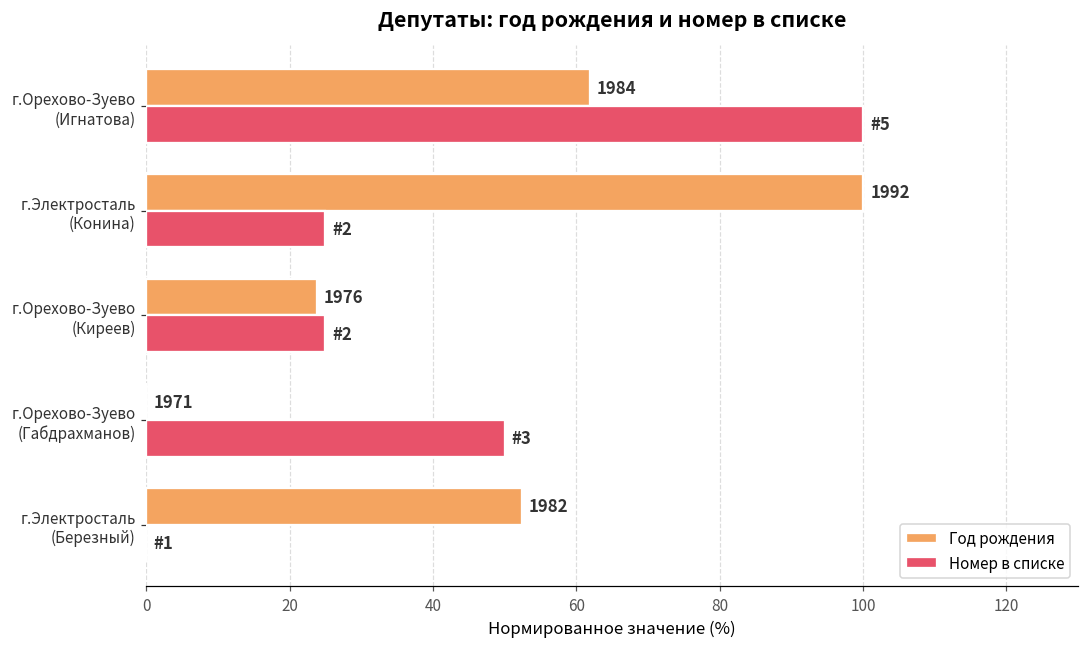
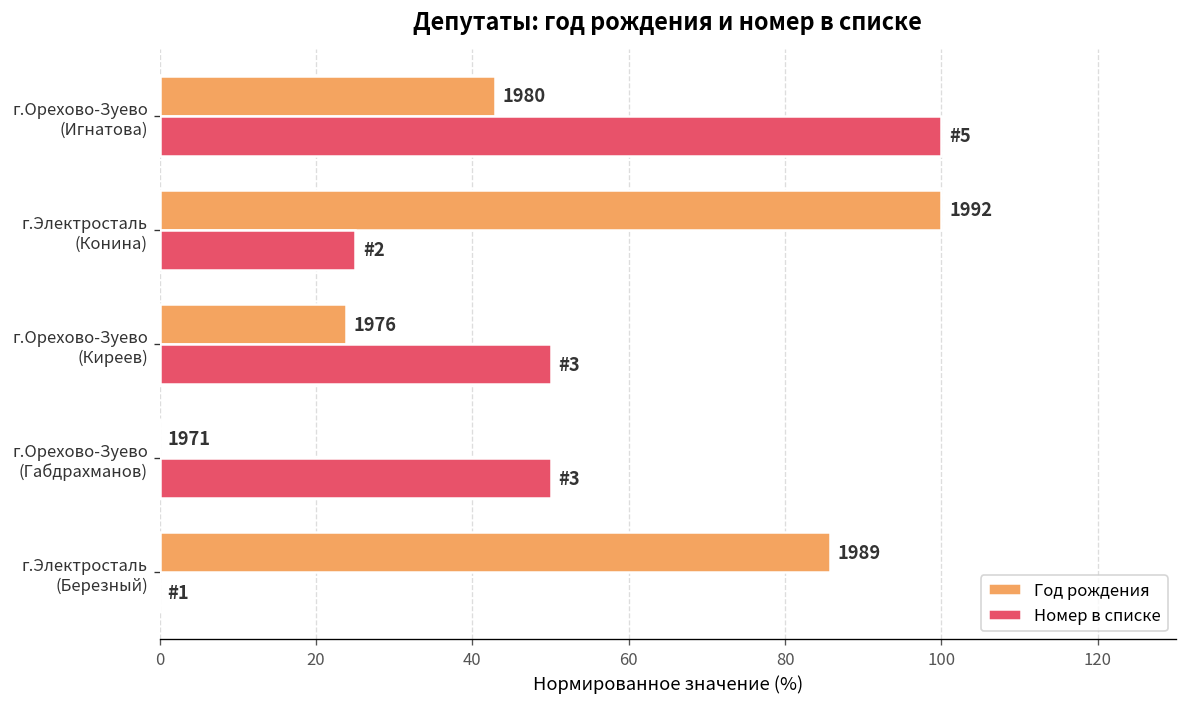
Год рождения, г.Орехово-Зуево (Игнатова): 1984 -> 1980
Номер в списке, г.Орехово-Зуево (Киреев): 2 -> 3
Год рождения, г.Электросталь (Березный): 1982 -> 1989
